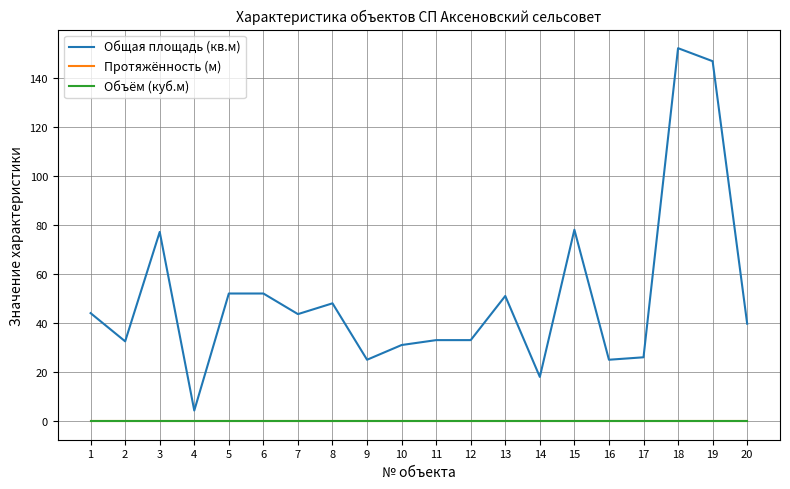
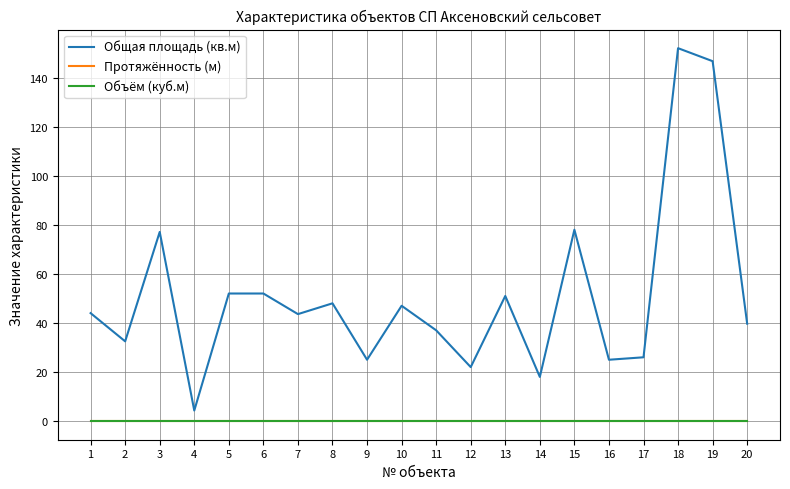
Общая площадь (кв.м), 10: 31 -> 47
Общая площадь (кв.м), 11: 33 -> 37
Общая площадь (кв.м), 12: 33 -> 22
